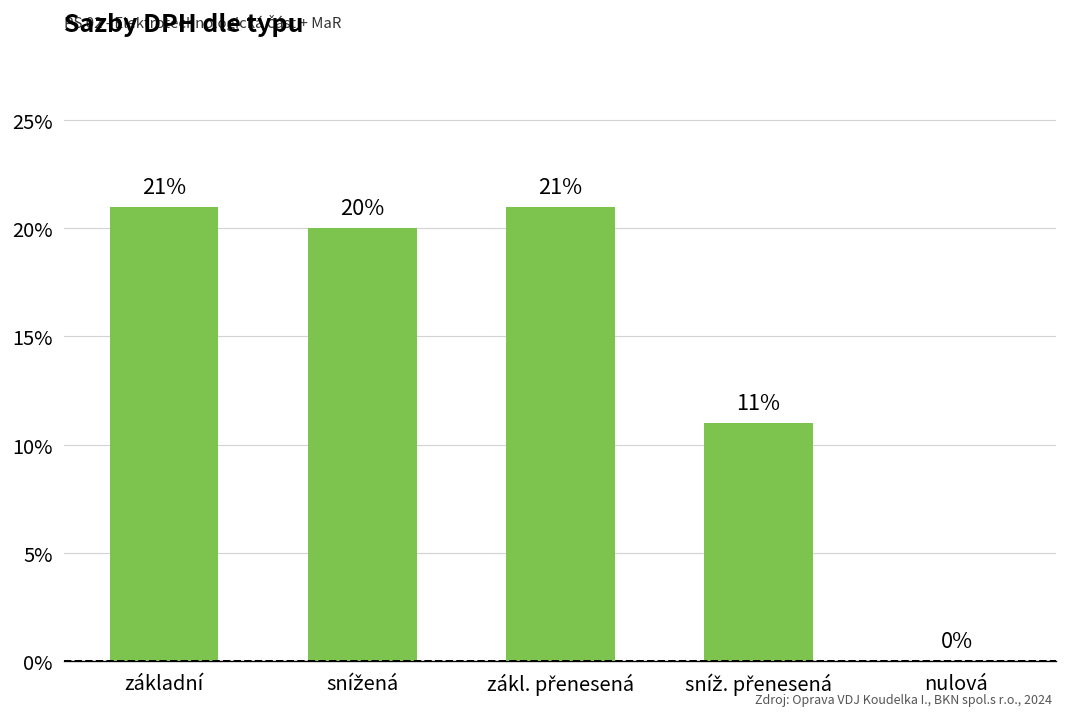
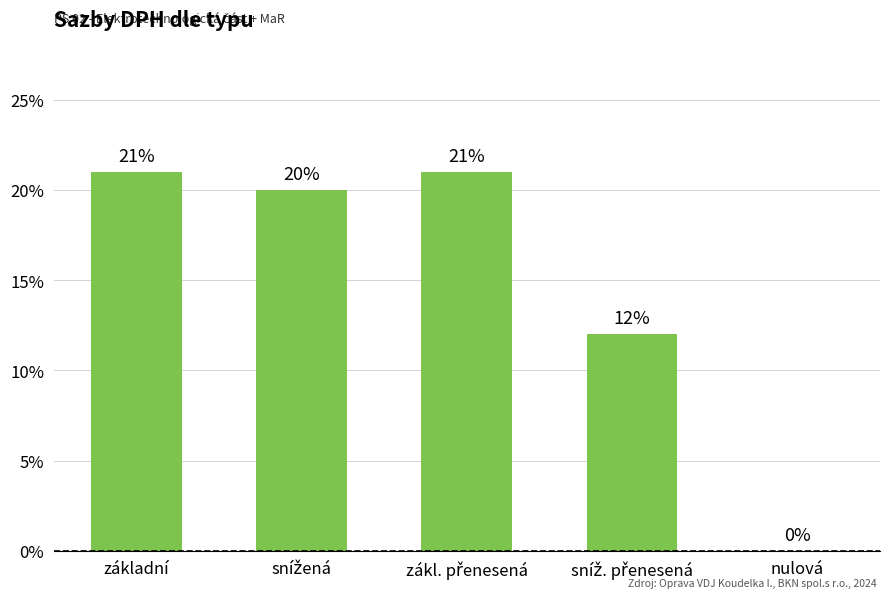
sníž. přenesená: 11% -> 12%
